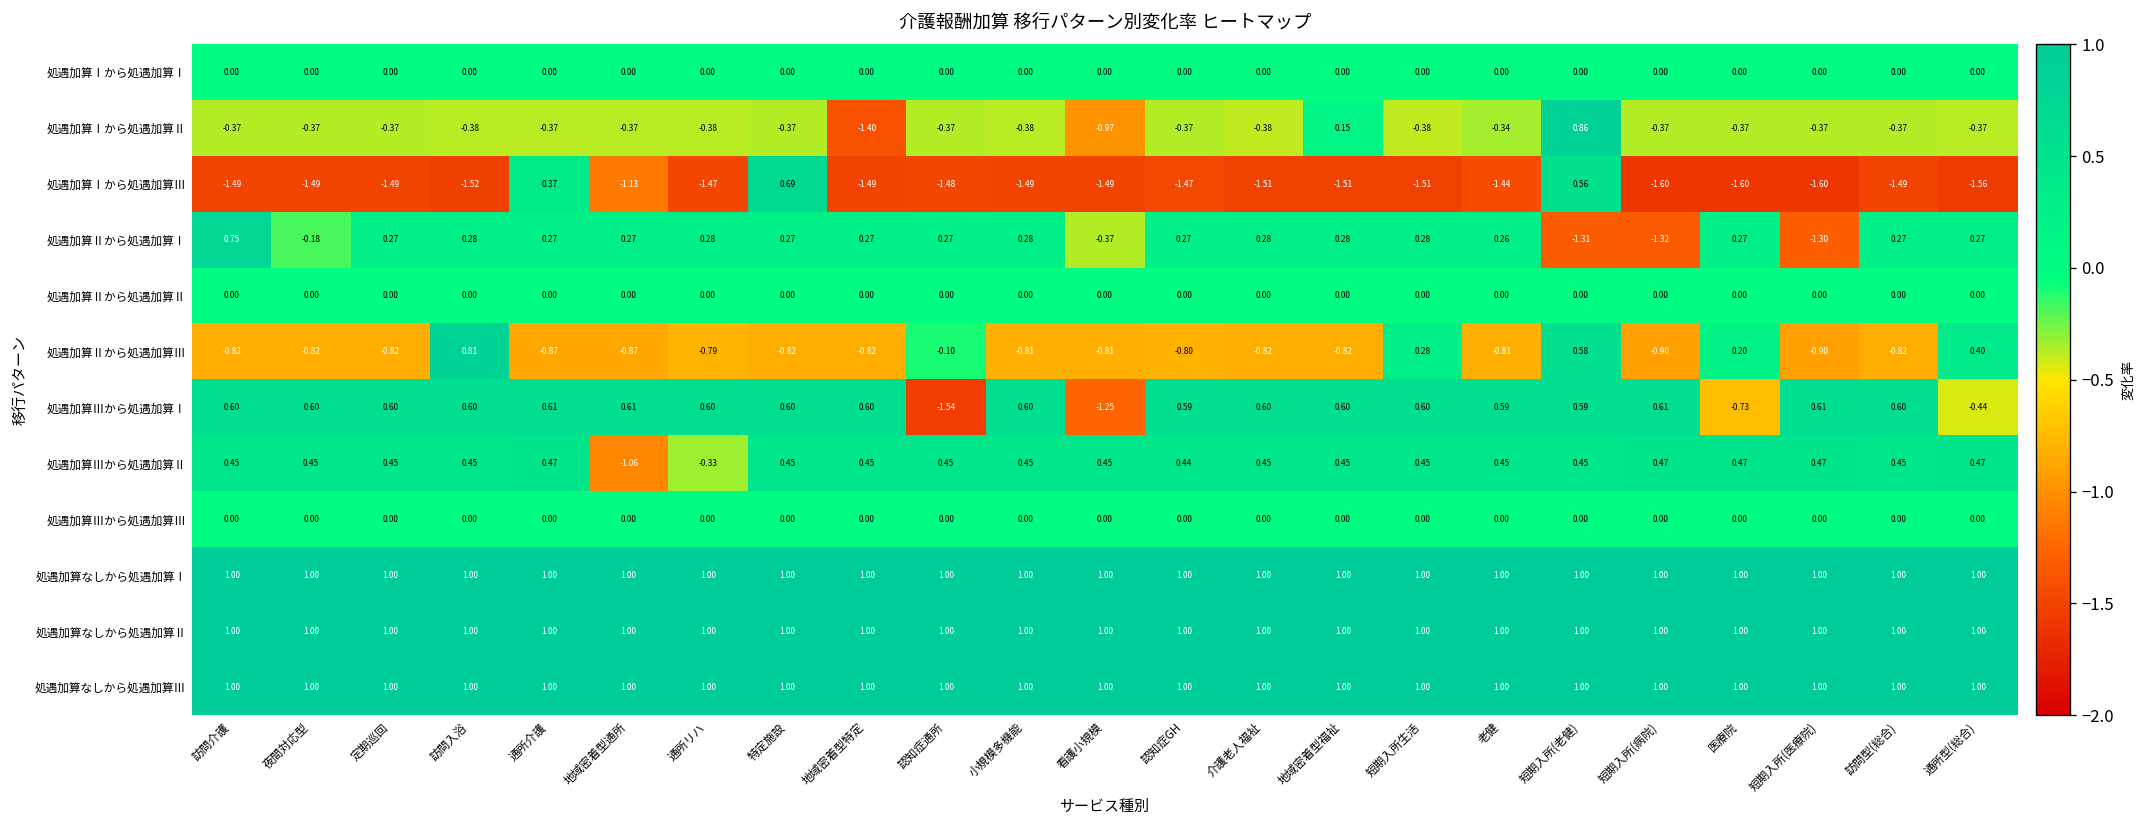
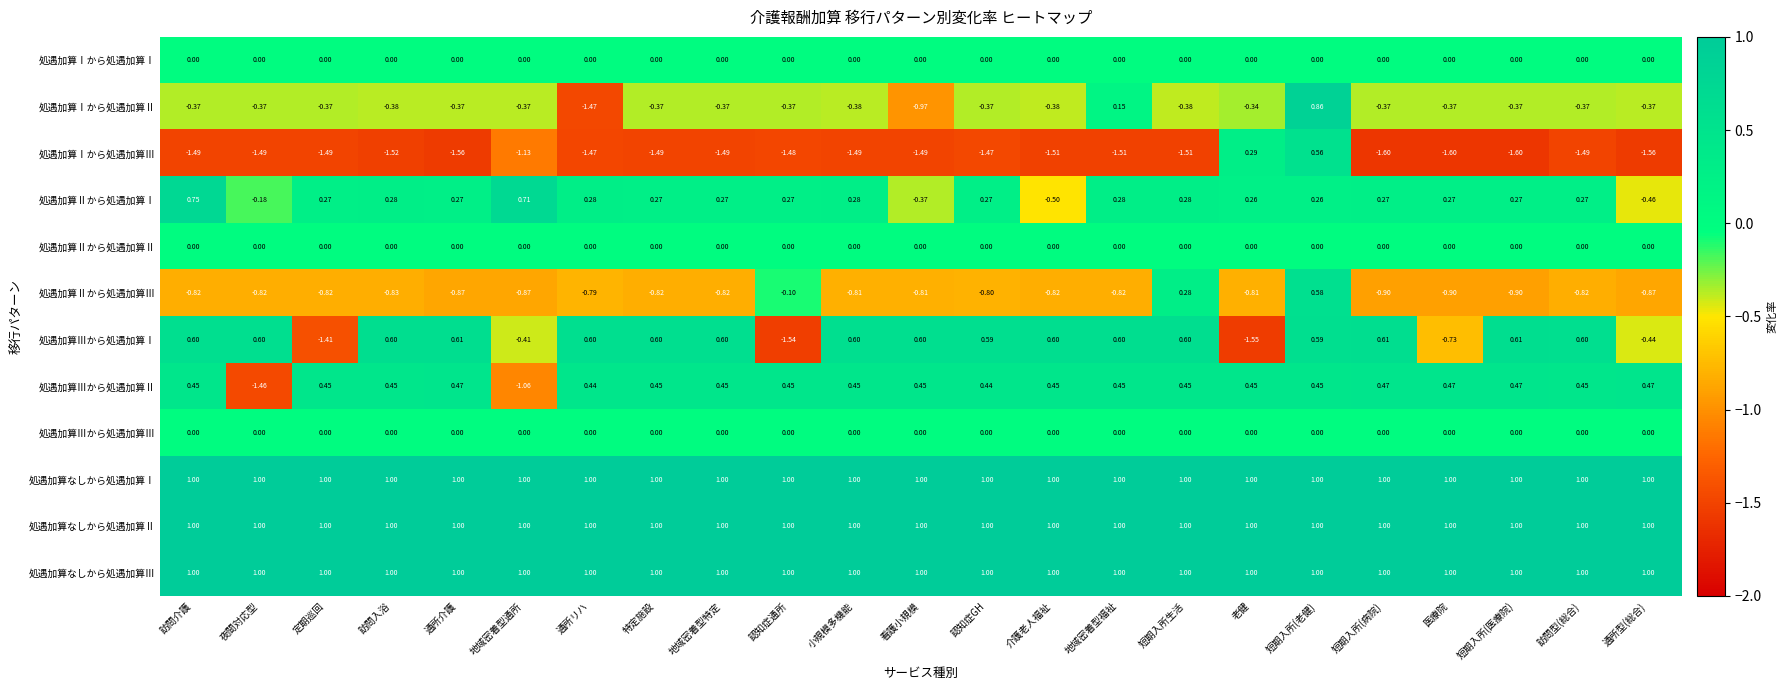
処遇加算Ⅰから処遇加算Ⅱ, 通所リハ: -0.38 -> -1.47
処遇加算Ⅰから処遇加算Ⅱ, 地域密着型特定: -1.40 -> -0.37
処遇加算Ⅰから処遇加算Ⅲ, 通所介護: 0.37 -> -1.56
処遇加算Ⅰから処遇加算Ⅲ, 特定施設: 0.69 -> -1.49
処遇加算Ⅰから処遇加算Ⅲ, 老健: -1.44 -> 0.29
処遇加算Ⅱから処遇加算Ⅰ, 地域密着型通所: 0.27 -> 0.71
処遇加算Ⅱから処遇加算Ⅰ, 介護老人福祉: 0.28 -> -0.50
処遇加算Ⅱから処遇加算Ⅰ, 短期入所(老健): -1.31 -> 0.26
処遇加算Ⅱから処遇加算Ⅰ, 短期入所(病院): -1.32 -> 0.27
処遇加算Ⅱから処遇加算Ⅰ, 短期入所(医療院): -1.30 -> 0.27
処遇加算Ⅱから処遇加算Ⅰ, 通所型(総合): 0.27 -> -0.46
処遇加算Ⅱから処遇加算Ⅲ, 訪問入浴: 0.81 -> -0.83
処遇加算Ⅱから処遇加算Ⅲ, 医療院: 0.20 -> -0.90
処遇加算Ⅱから処遇加算Ⅲ, 通所型(総合): 0.40 -> -0.87
処遇加算Ⅲから処遇加算Ⅰ, 定期巡回: 0.60 -> -1.41
処遇加算Ⅲから処遇加算Ⅰ, 地域密着型通所: 0.61 -> -0.41
処遇加算Ⅲから処遇加算Ⅰ, 看護小規模: -1.25 -> 0.60
処遇加算Ⅲから処遇加算Ⅰ, 老健: 0.59 -> -1.55
処遇加算Ⅲから処遇加算Ⅱ, 夜間対応型: 0.45 -> -1.46
処遇加算Ⅲから処遇加算Ⅱ, 通所リハ: -0.33 -> 0.44
